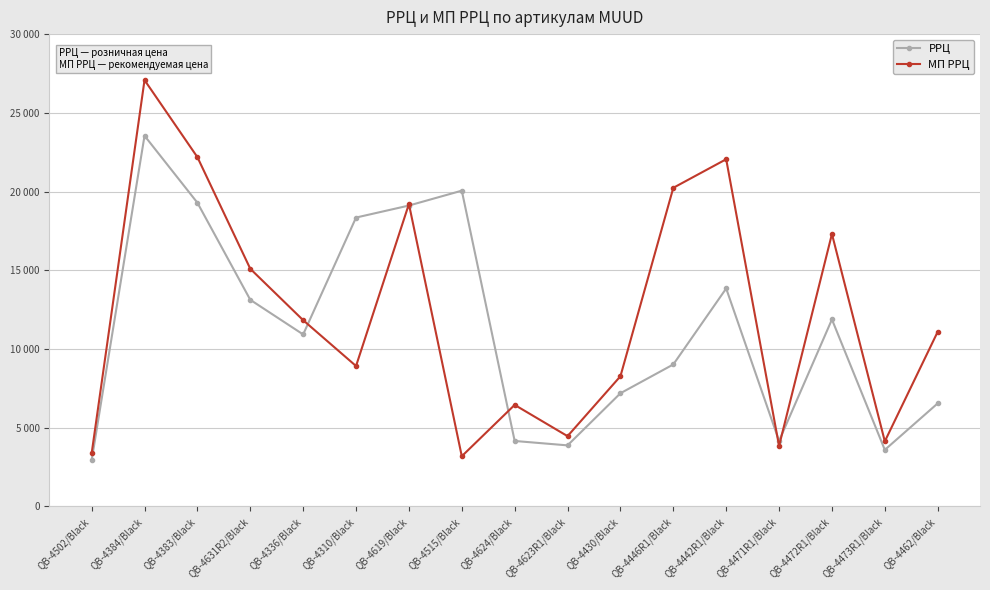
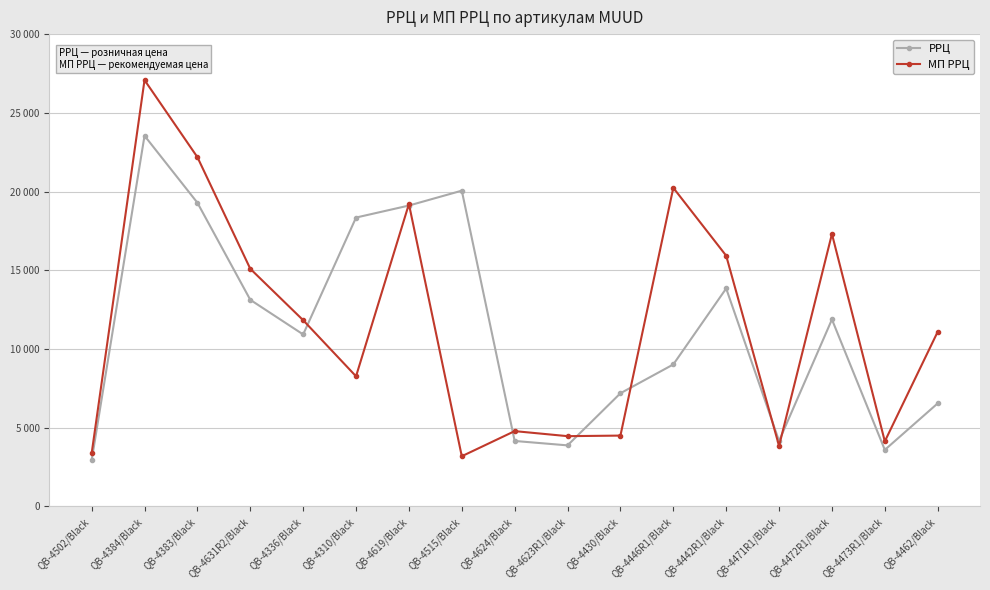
МП РРЦ, QB-4310/Black: 8900 -> 8300
МП РРЦ, QB-4624/Black: 6500 -> 4800
МП РРЦ, QB-4430/Black: 8300 -> 4500
МП РРЦ, QB-4442R1/Black: 22100 -> 15900
